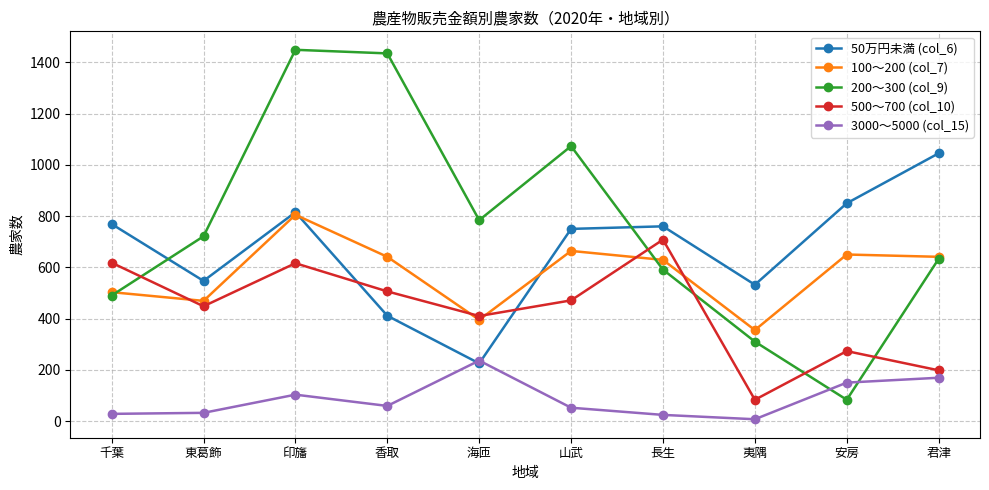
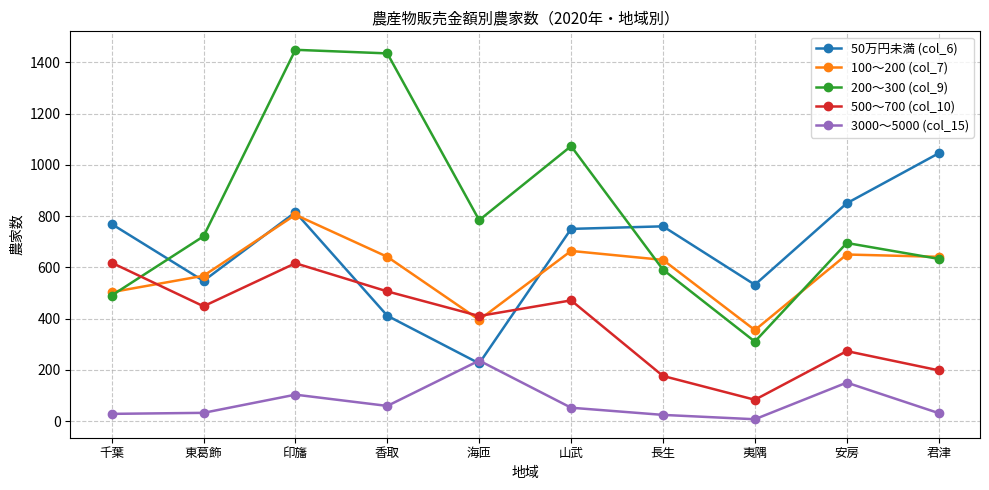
100～200 (col_7), 東葛飾: 470 -> 570
500～700 (col_10), 長生: 710 -> 180
200～300 (col_9), 安房: 80 -> 700
3000～5000 (col_15), 君津: 170 -> 30
